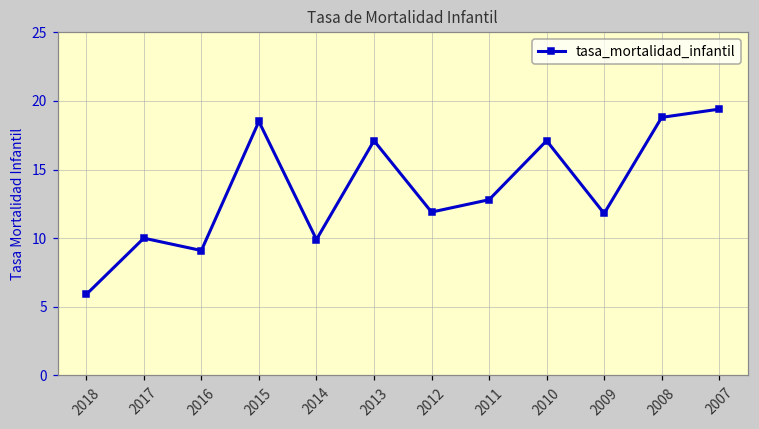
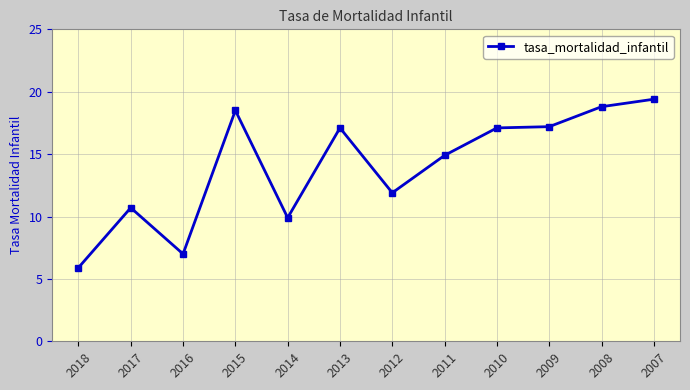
2017: 10.0 -> 10.7
2016: 9.1 -> 7.0
2011: 12.8 -> 14.9
2009: 11.8 -> 17.2
